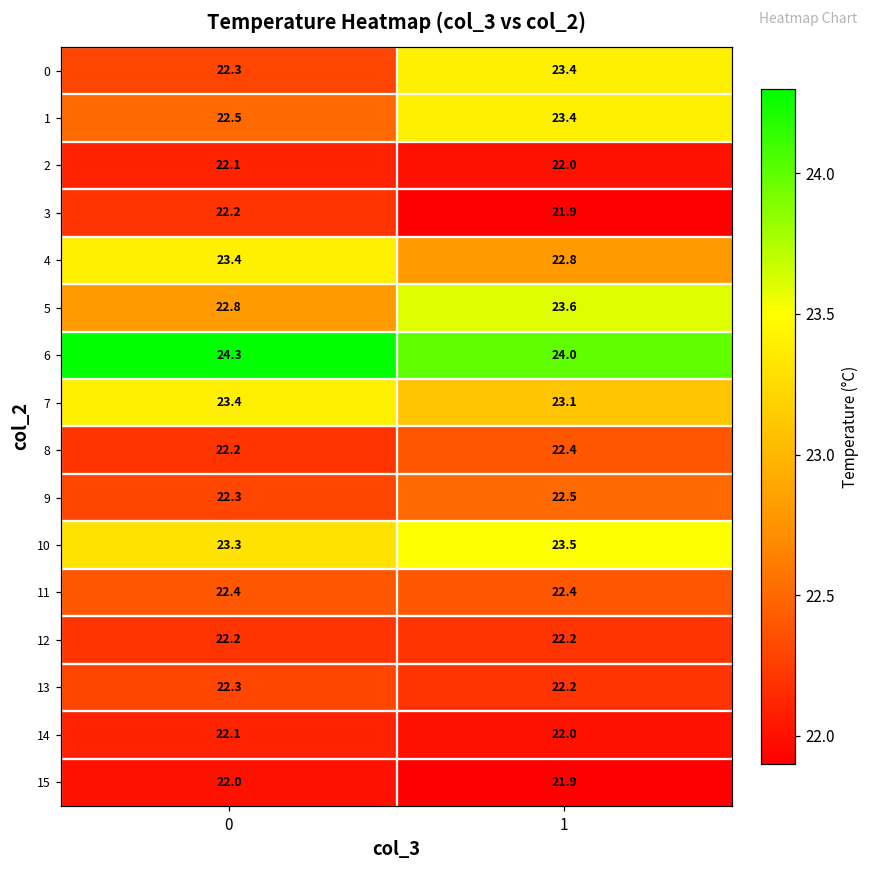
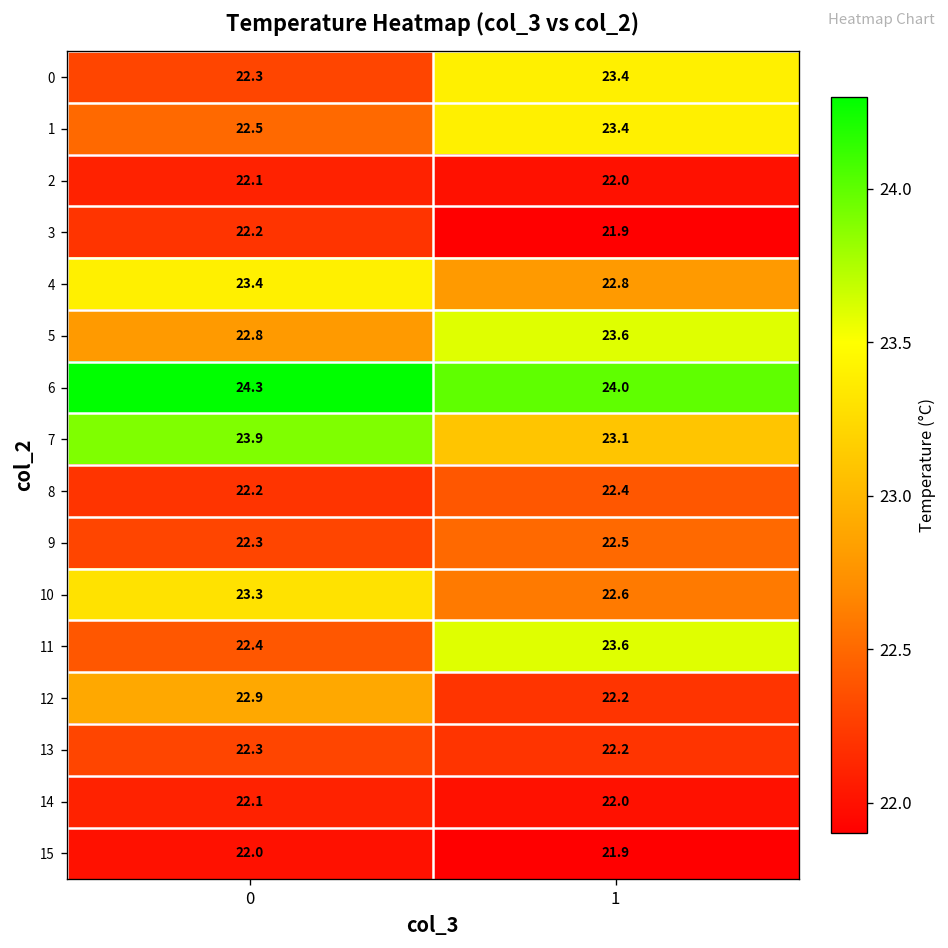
7, 0: 23.4 -> 23.9
10, 1: 23.5 -> 22.6
11, 1: 22.4 -> 23.6
12, 0: 22.2 -> 22.9
